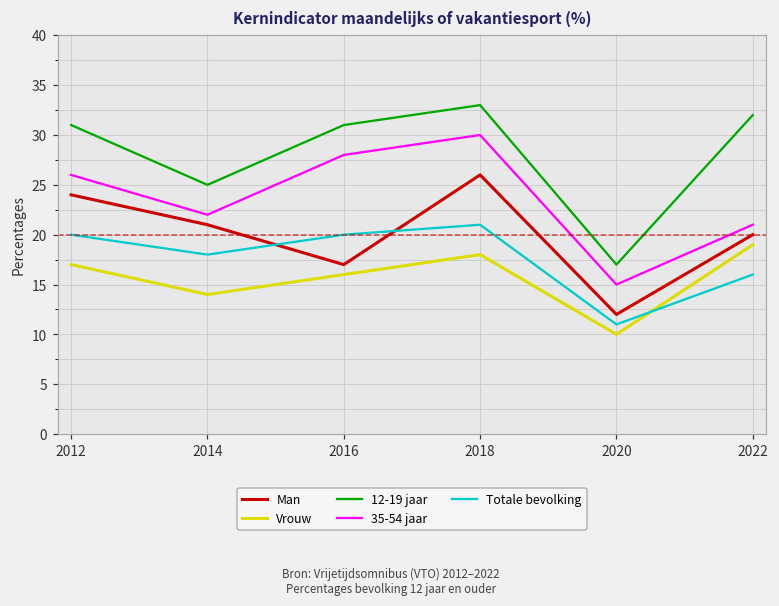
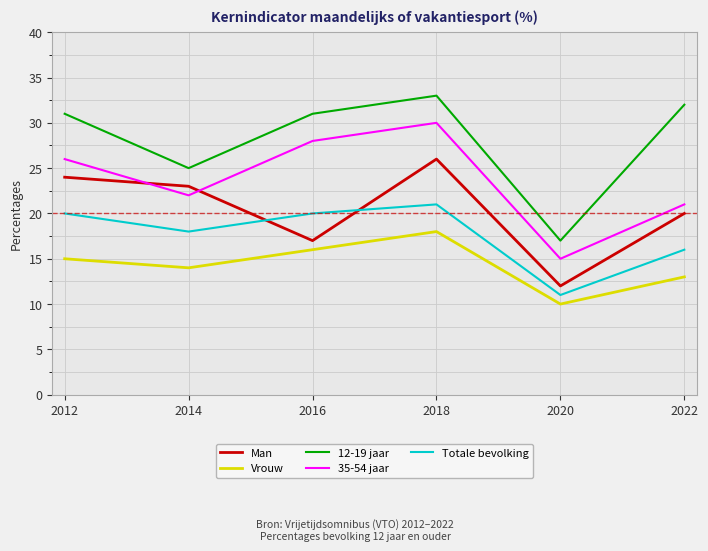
Vrouw, 2012: 17 -> 15
Man, 2014: 21 -> 23
Vrouw, 2022: 19 -> 13
